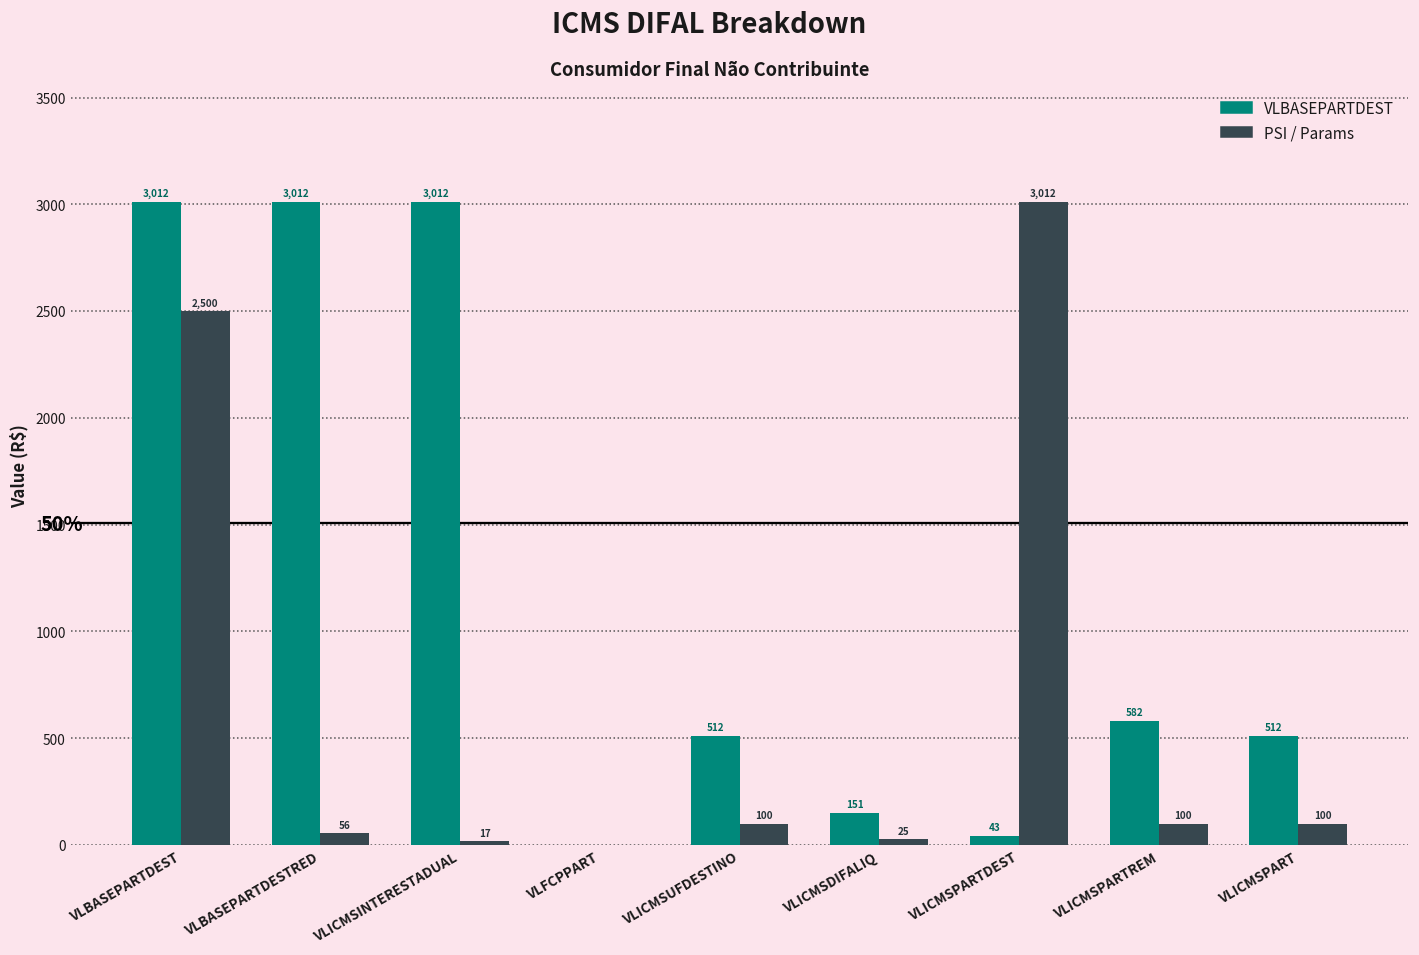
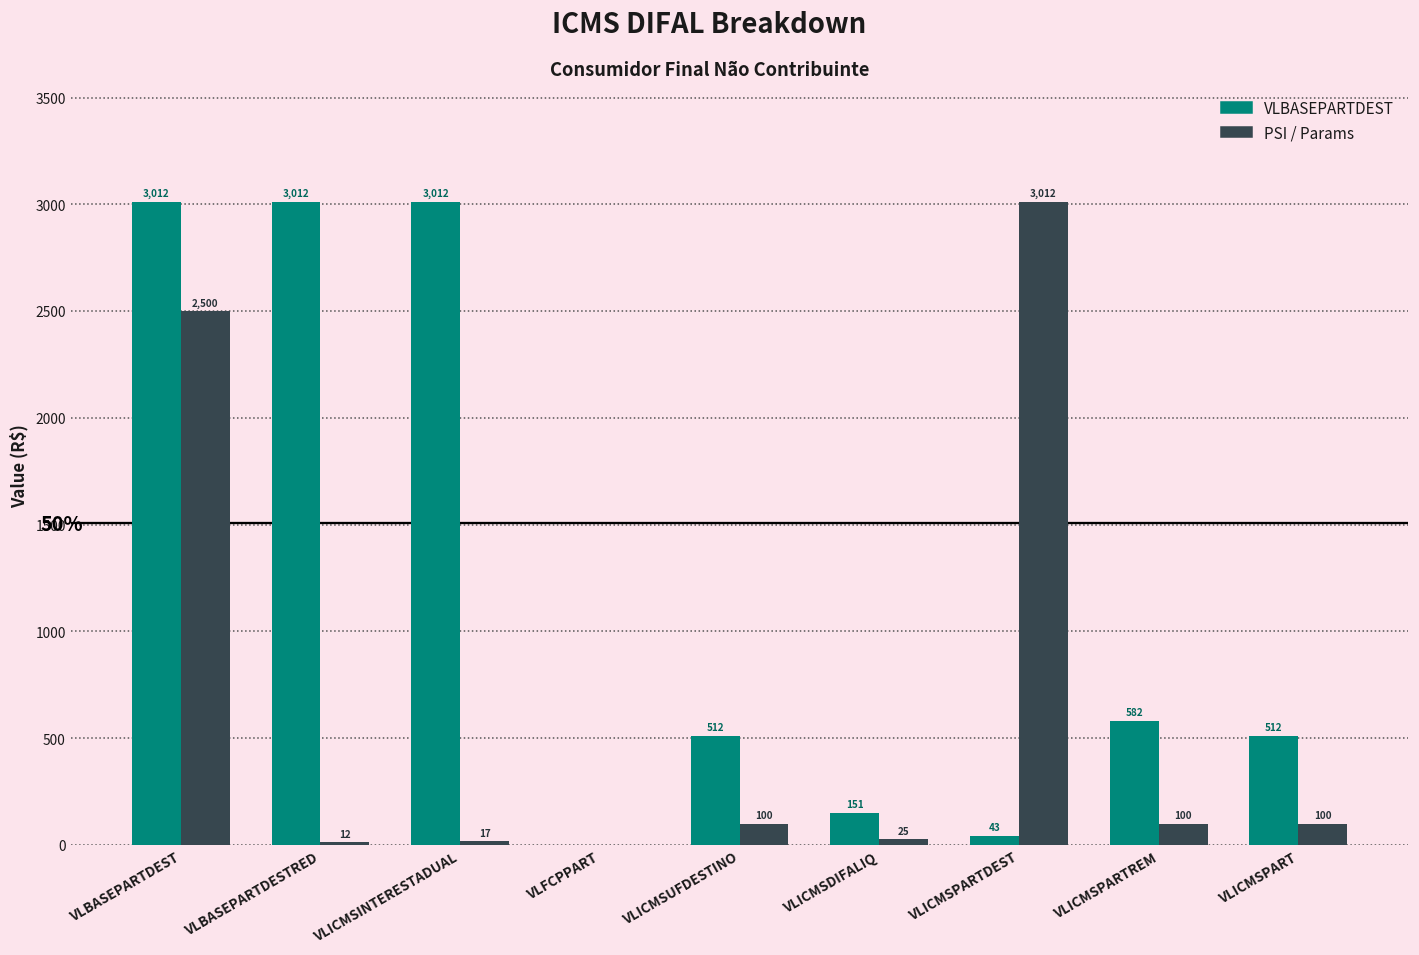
PSI / Params, VLBASEPARTDESTRED: 56 -> 12
